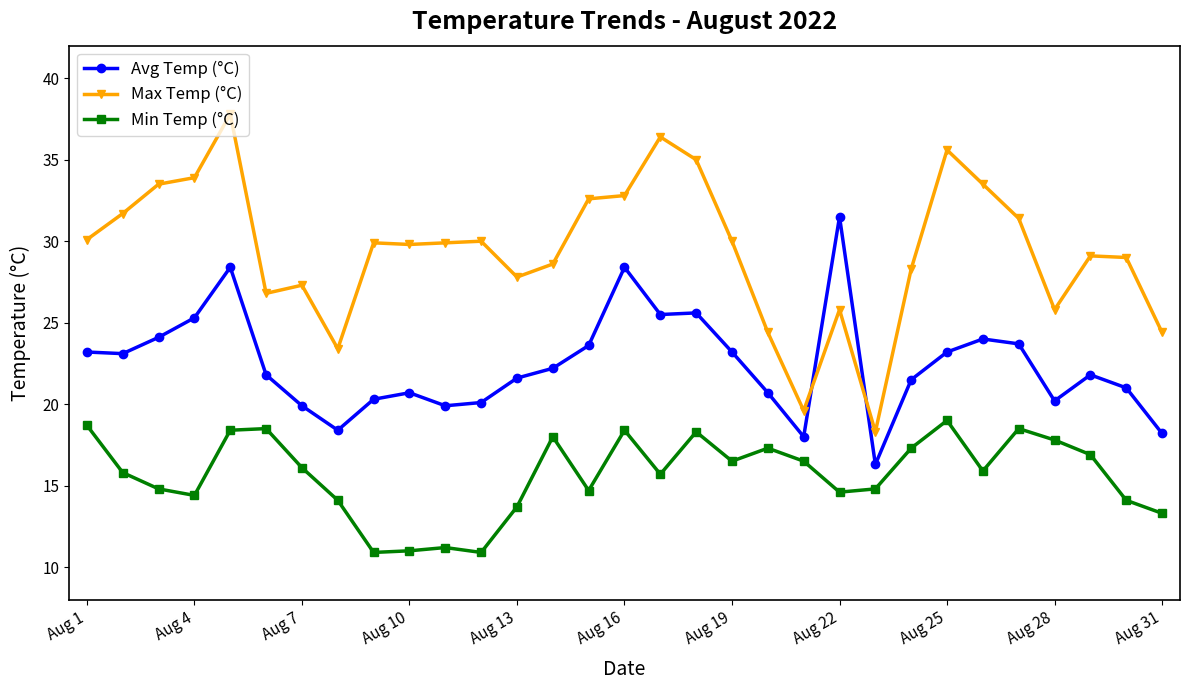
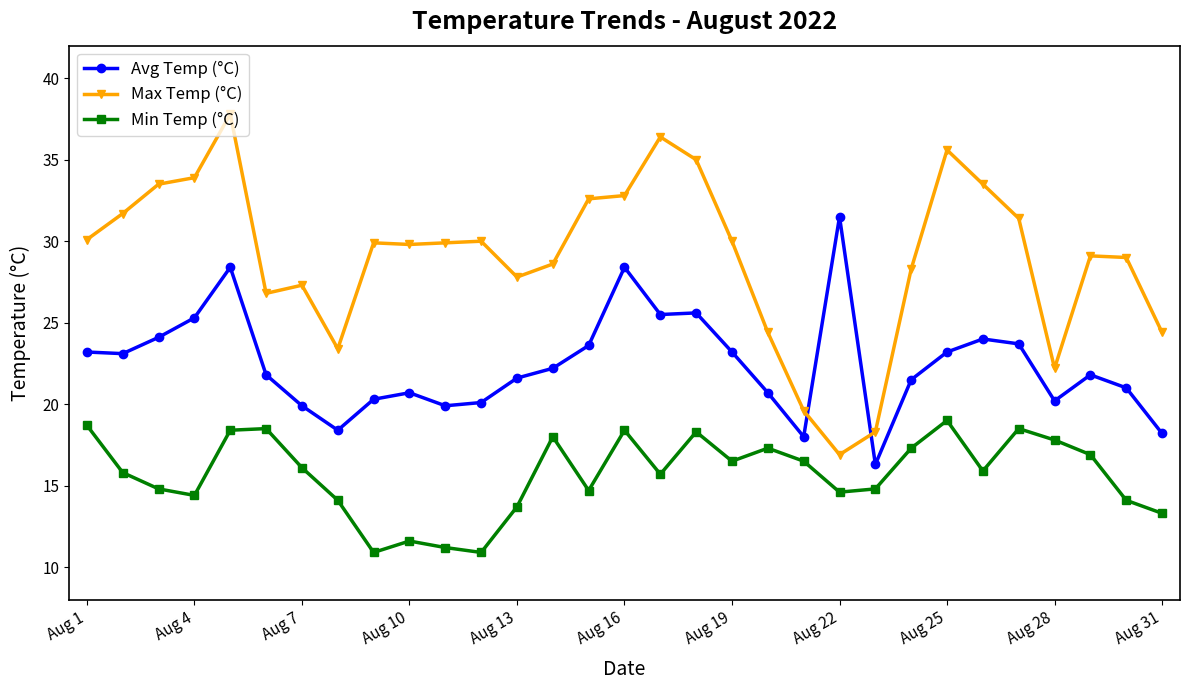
Min Temp (°C), Aug 10: 11.0 -> 11.6
Max Temp (°C), Aug 22: 25.8 -> 16.9
Max Temp (°C), Aug 28: 25.8 -> 22.2
